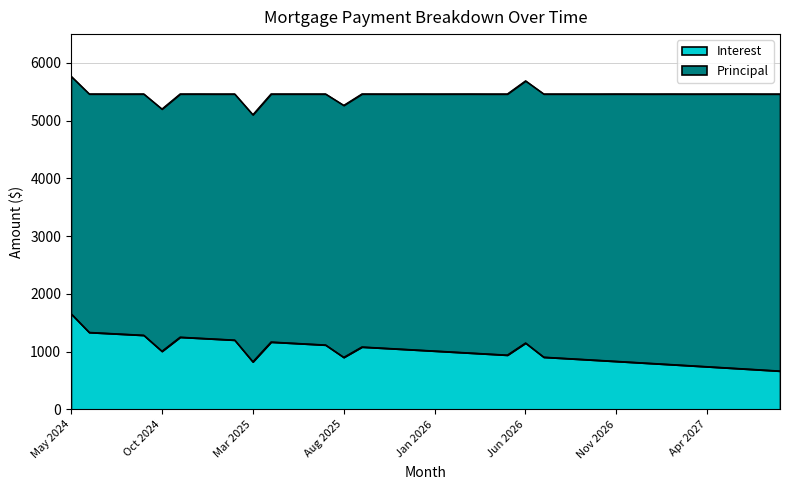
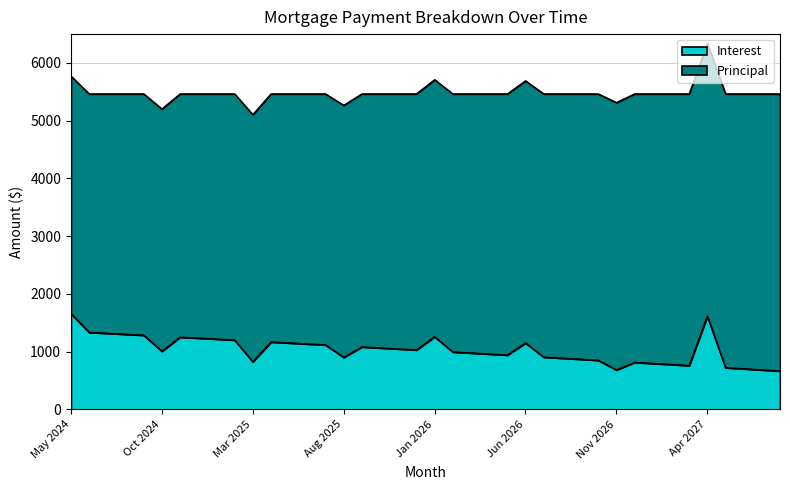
Interest, Jan 2026: 1000 -> 1300
Interest, Nov 2026: 800 -> 700
Interest, Apr 2027: 700 -> 1600
